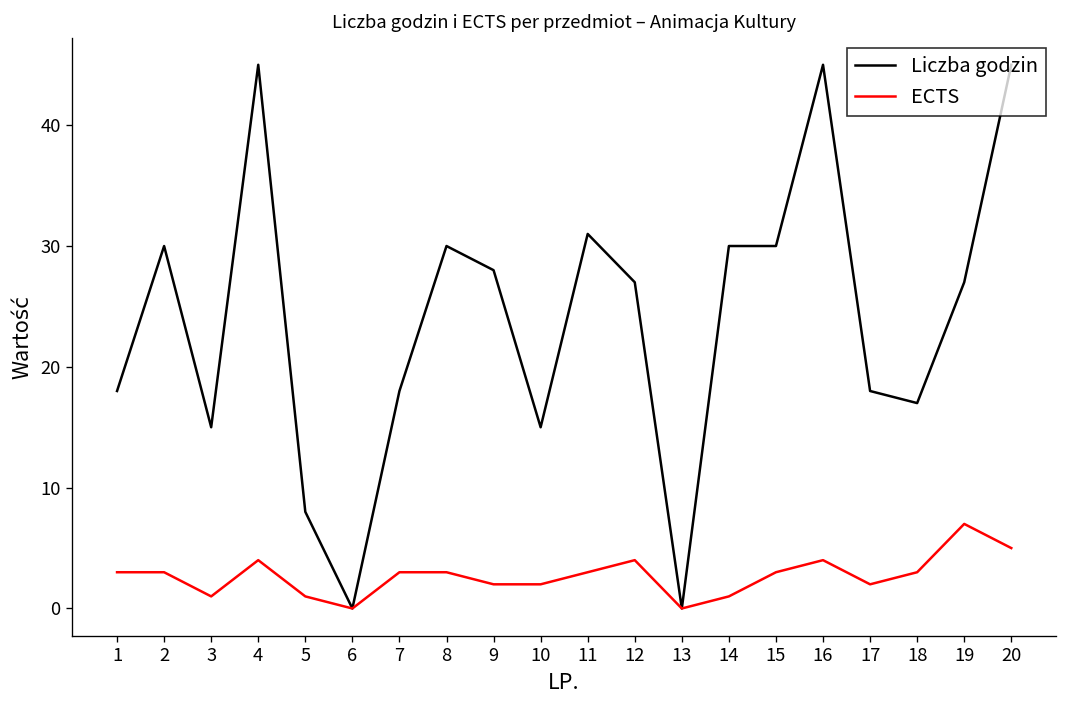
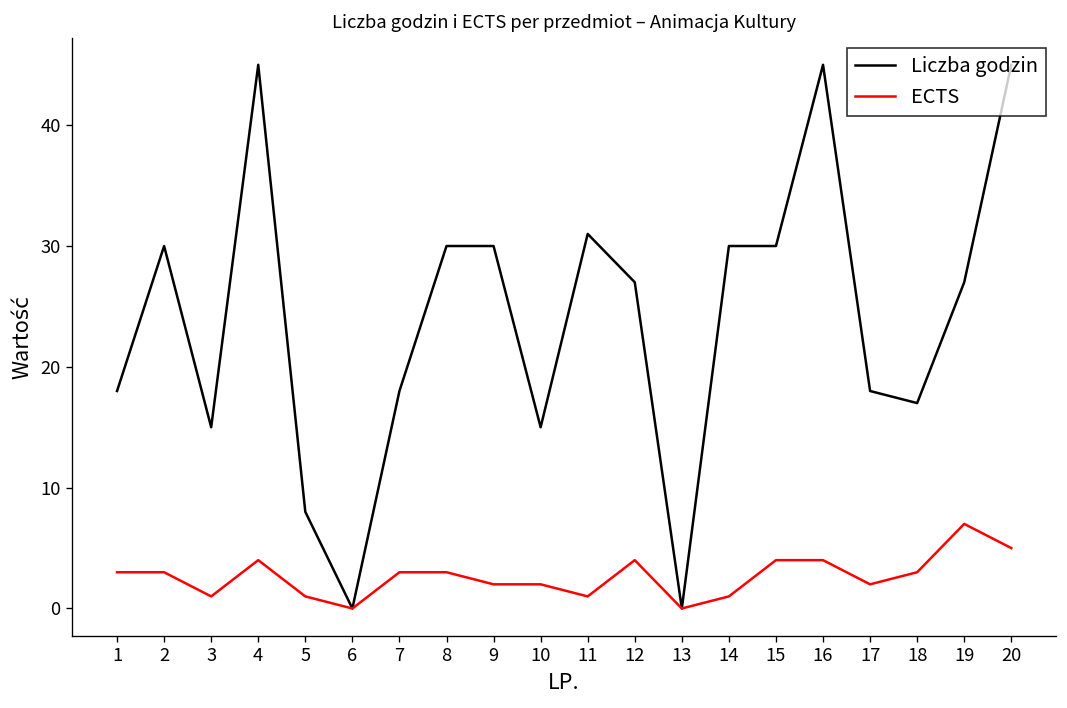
Liczba godzin, 9: 28 -> 30
ECTS, 11: 3 -> 1
ECTS, 15: 3 -> 4
